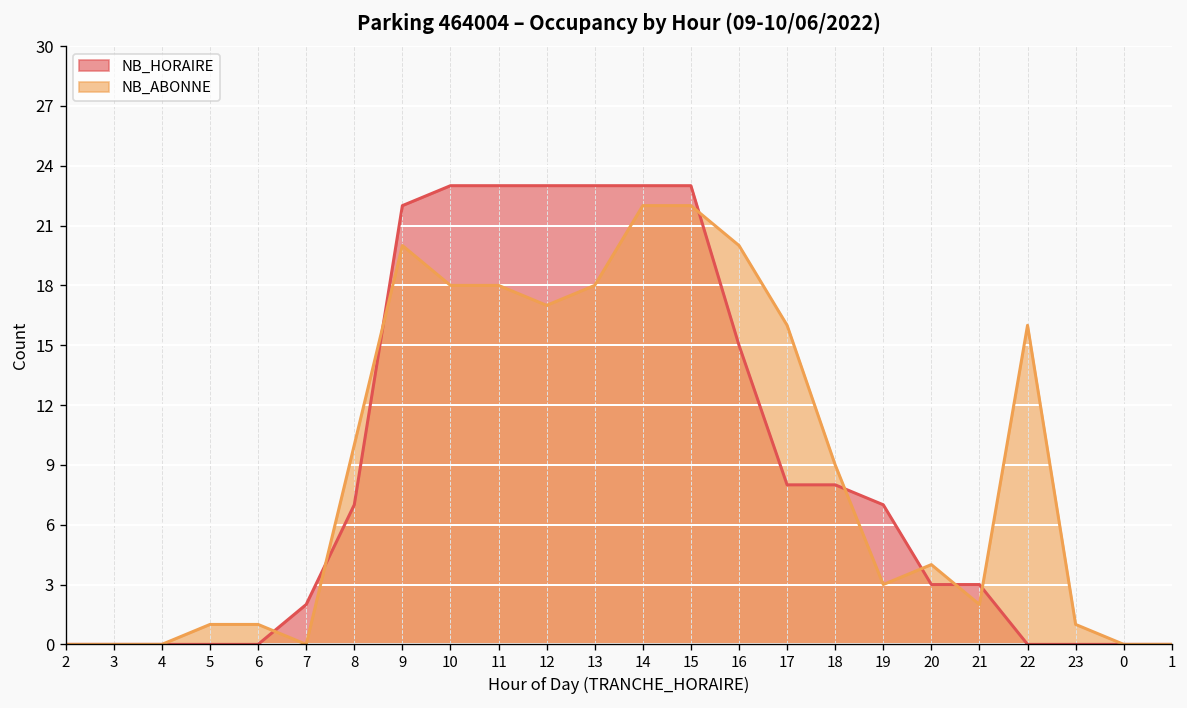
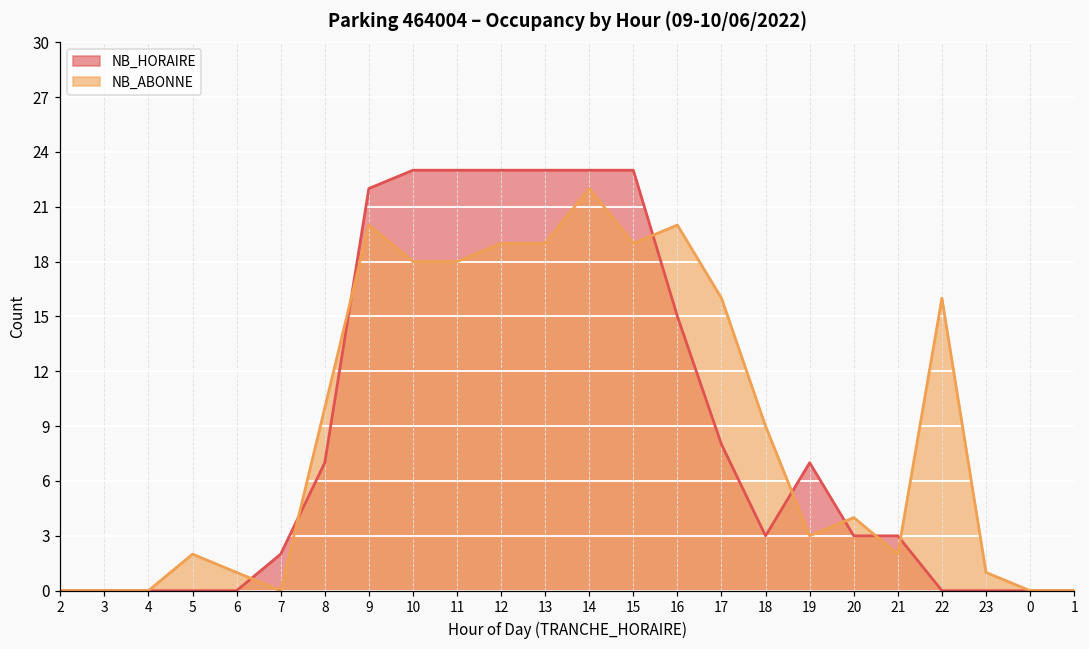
NB_ABONNE, 5: 1 -> 2
NB_ABONNE, 12: 17 -> 19
NB_ABONNE, 13: 18 -> 19
NB_ABONNE, 15: 22 -> 19
NB_HORAIRE, 18: 8 -> 3
